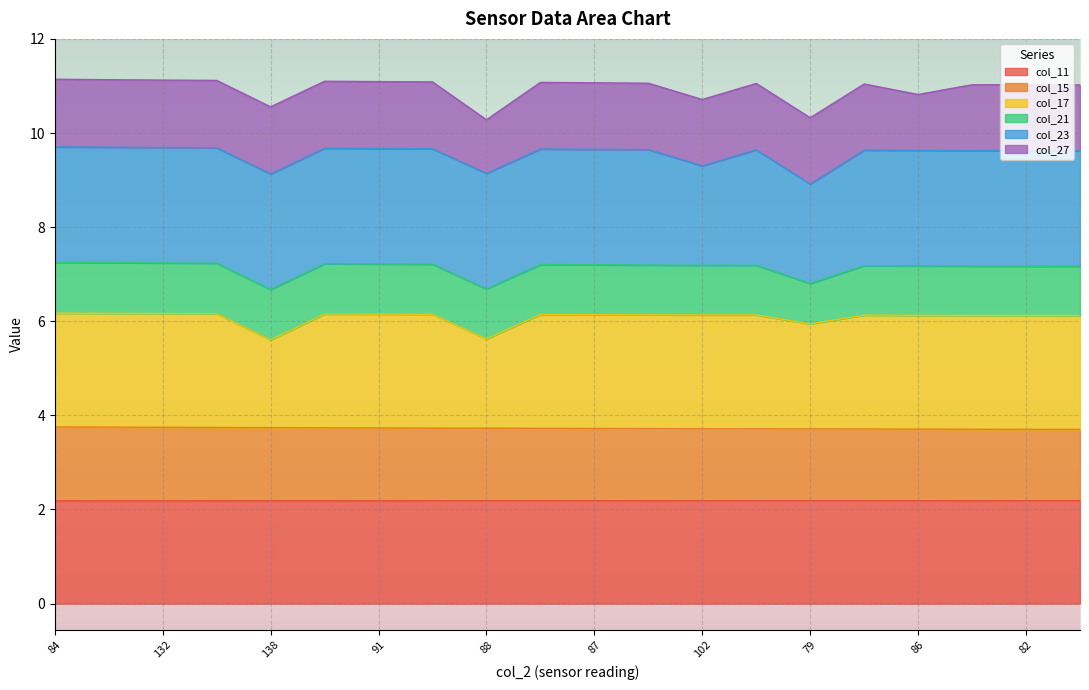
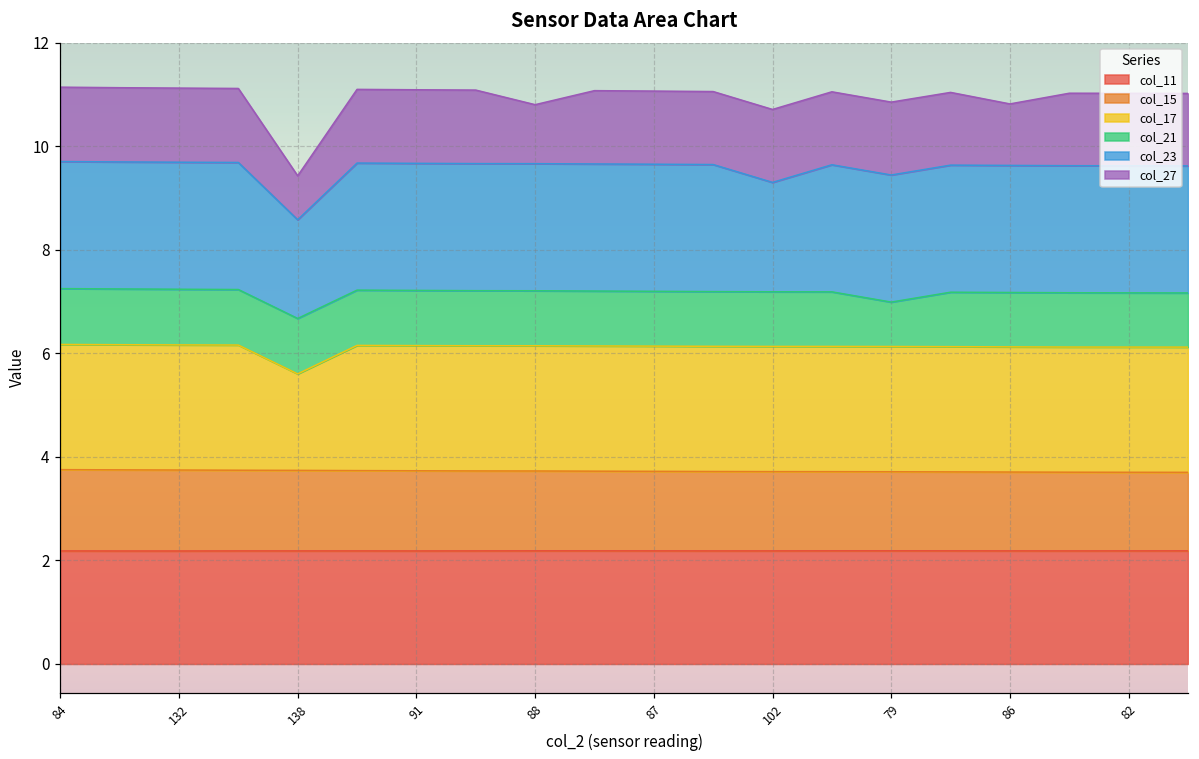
col_23, 138: 2.5 -> 1.9
col_27, 138: 1.4 -> 0.8
col_17, 88: 1.9 -> 2.4
col_17, 79: 2.2 -> 2.4
col_23, 79: 2.1 -> 2.5
